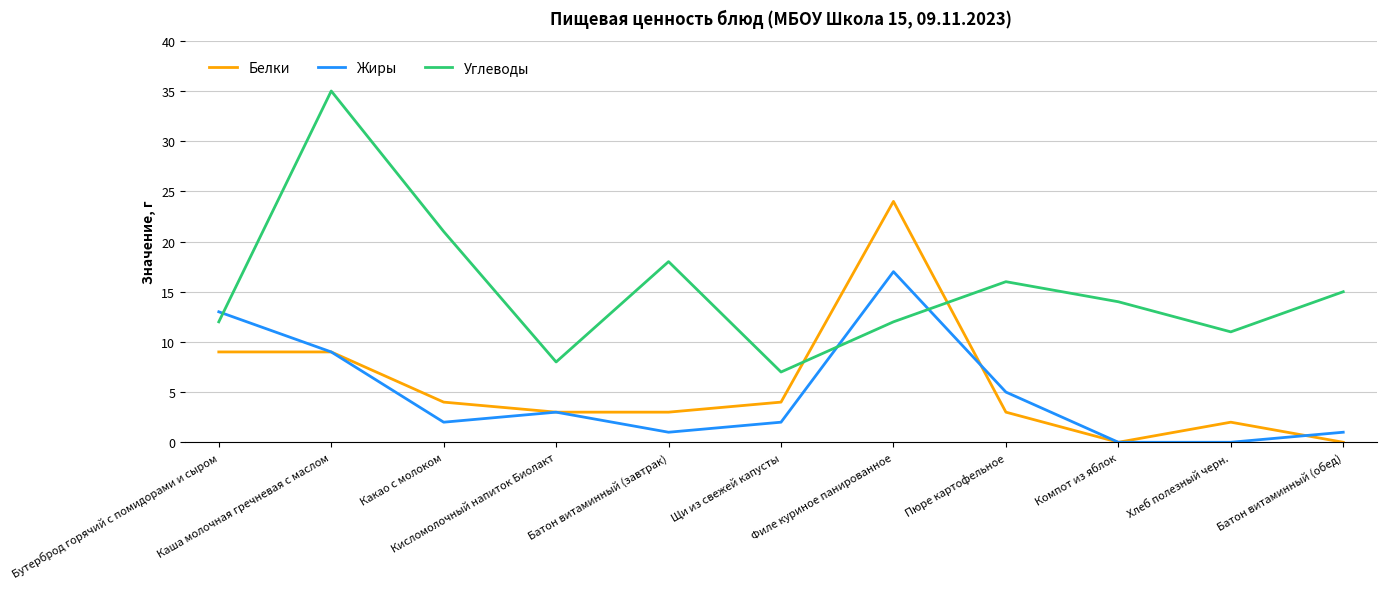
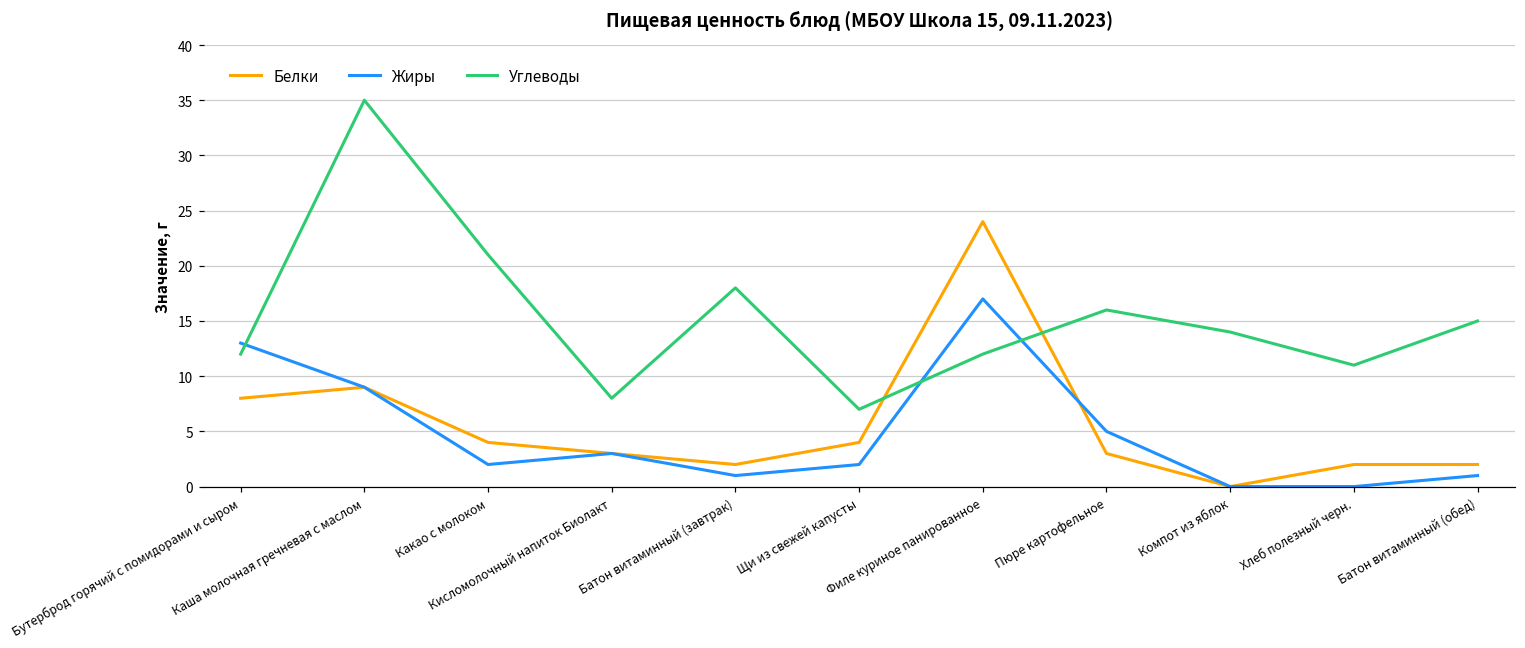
Белки, Бутерброд горячий с помидорами и сыром: 9 -> 8
Белки, Батон витаминный (завтрак): 3 -> 2
Белки, Батон витаминный (обед): 0 -> 2
